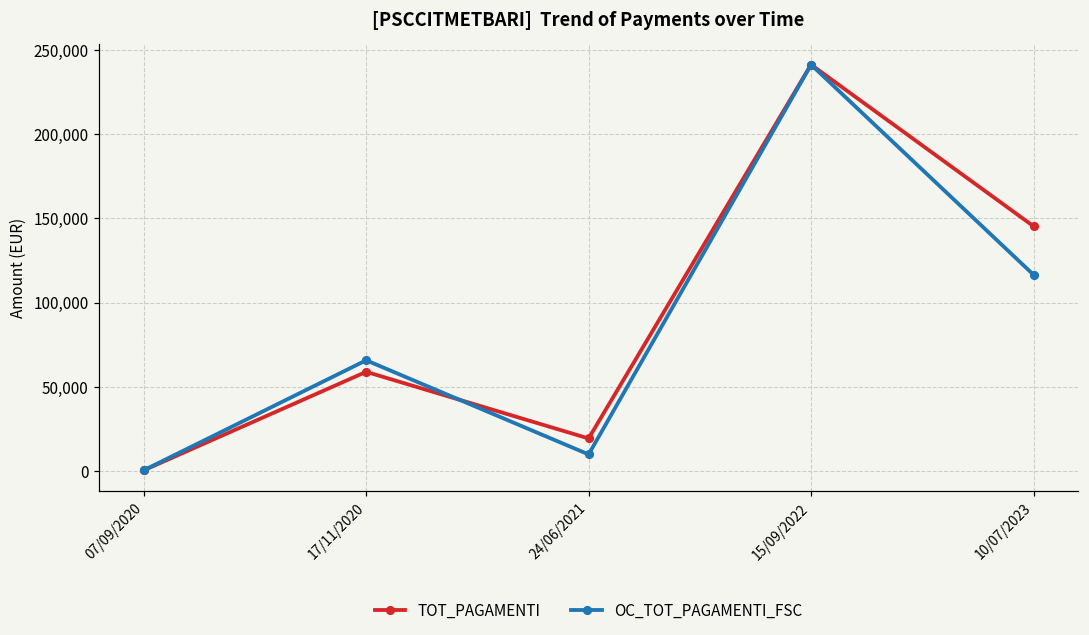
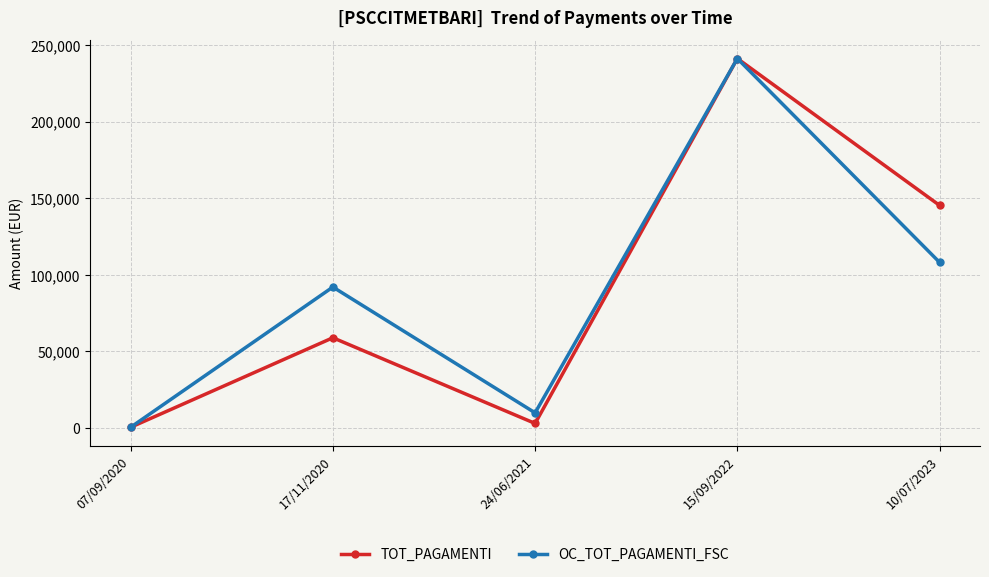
OC_TOT_PAGAMENTI_FSC, 17/11/2020: 66,000 -> 92,000
TOT_PAGAMENTI, 24/06/2021: 19,000 -> 3,000
OC_TOT_PAGAMENTI_FSC, 10/07/2023: 116,000 -> 108,000
